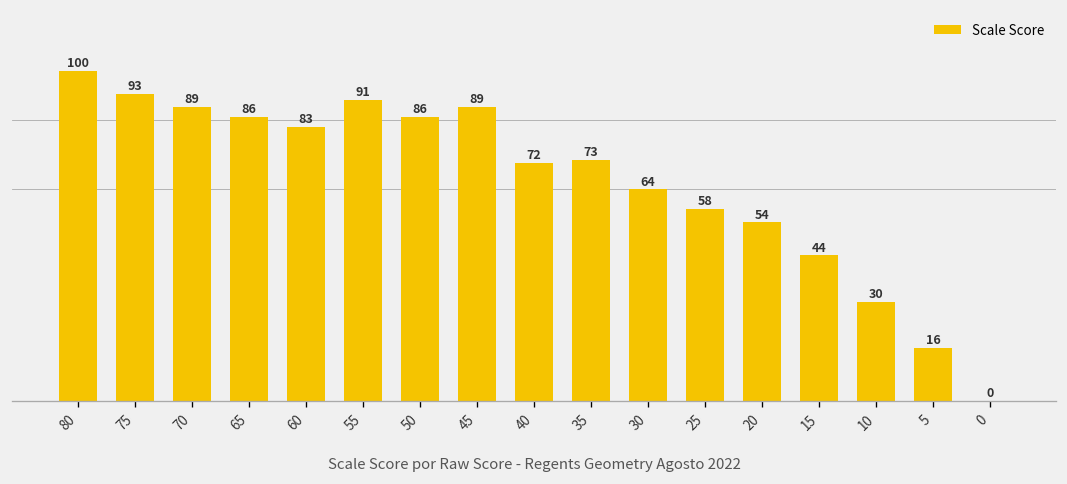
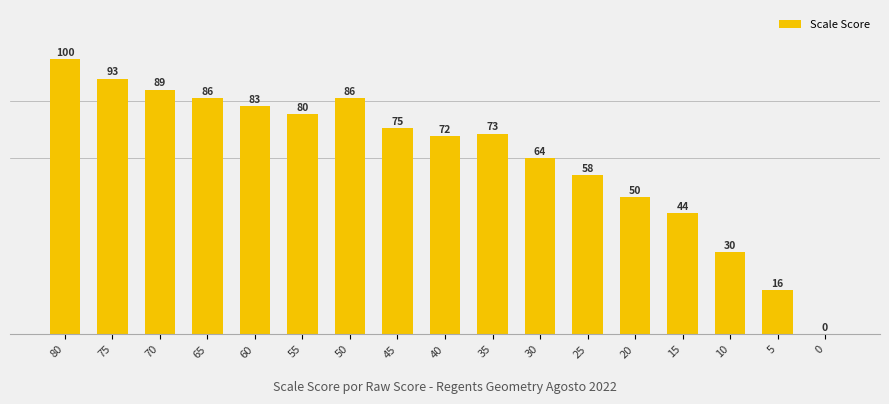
55: 91 -> 80
45: 89 -> 75
20: 54 -> 50
